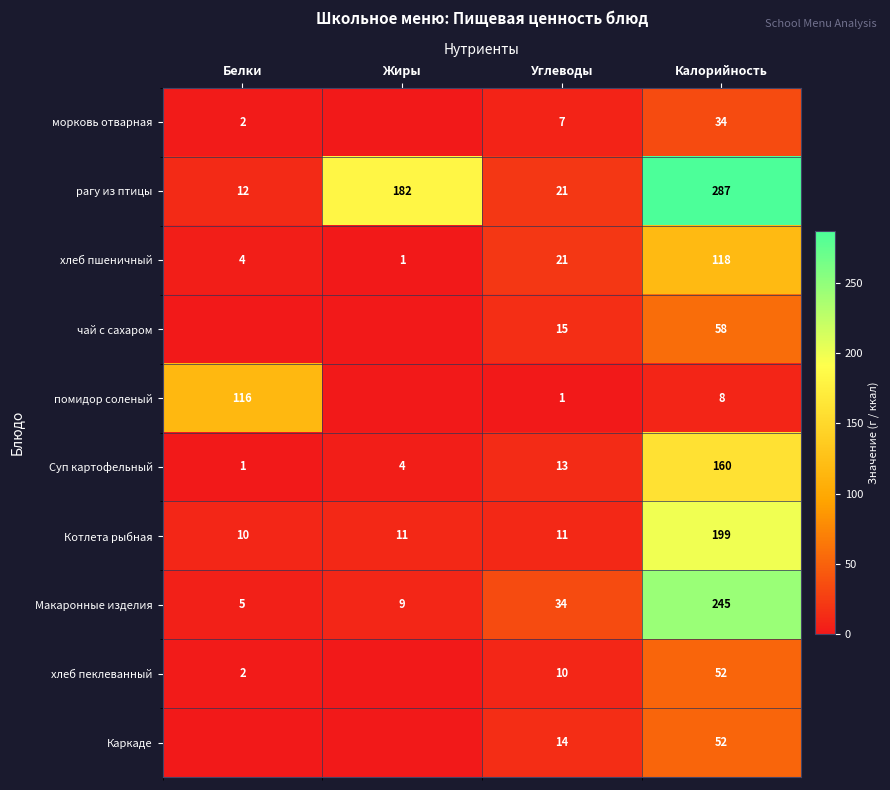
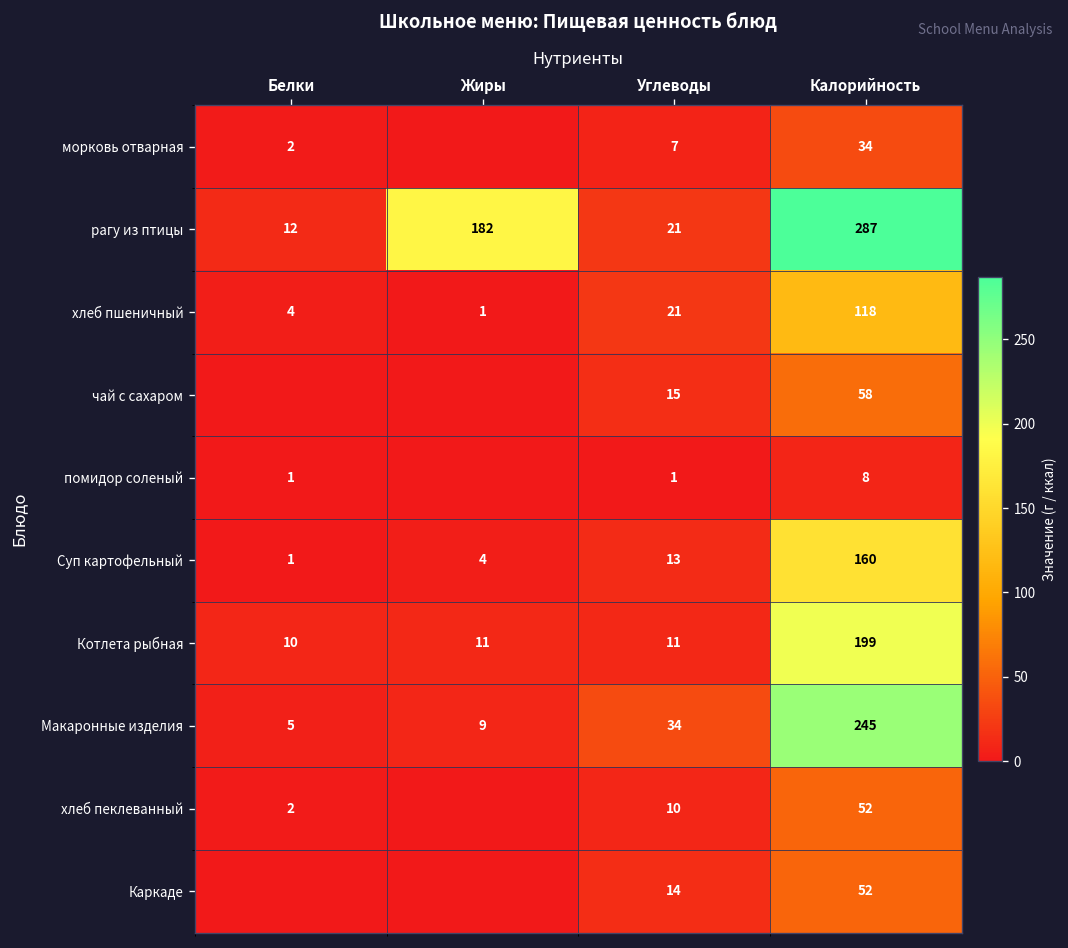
помидор соленый, Белки: 116 -> 1
